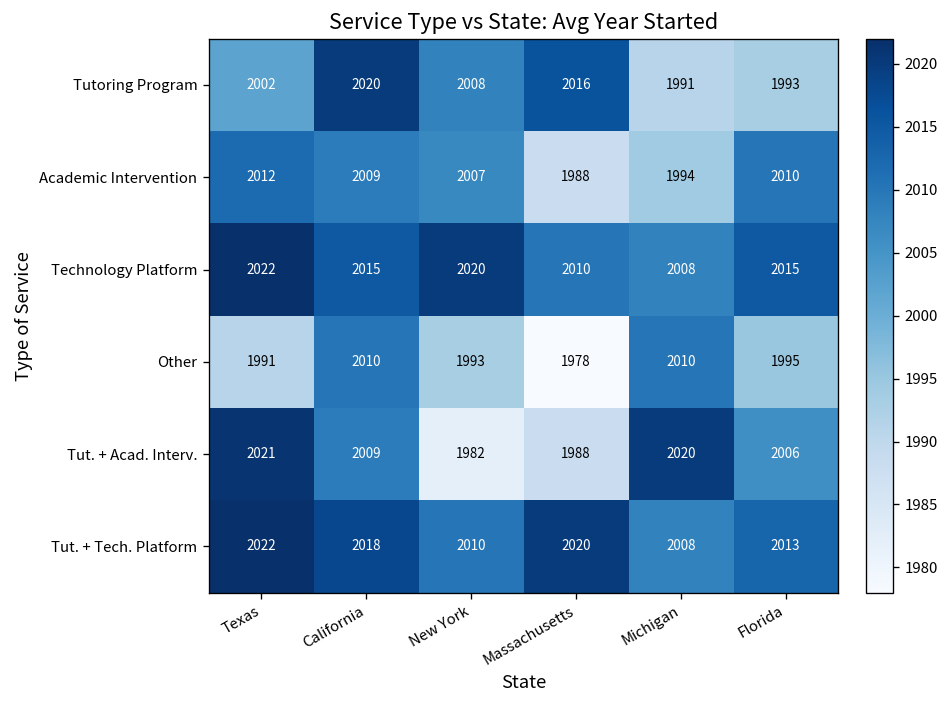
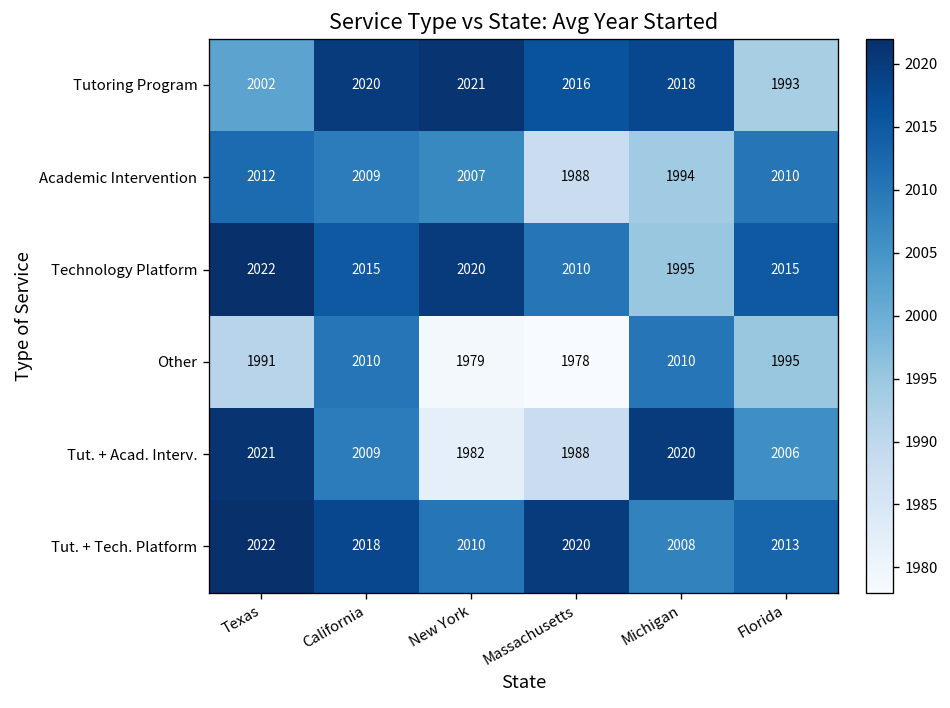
Tutoring Program, New York: 2008 -> 2021
Tutoring Program, Michigan: 1991 -> 2018
Technology Platform, Michigan: 2008 -> 1995
Other, New York: 1993 -> 1979
